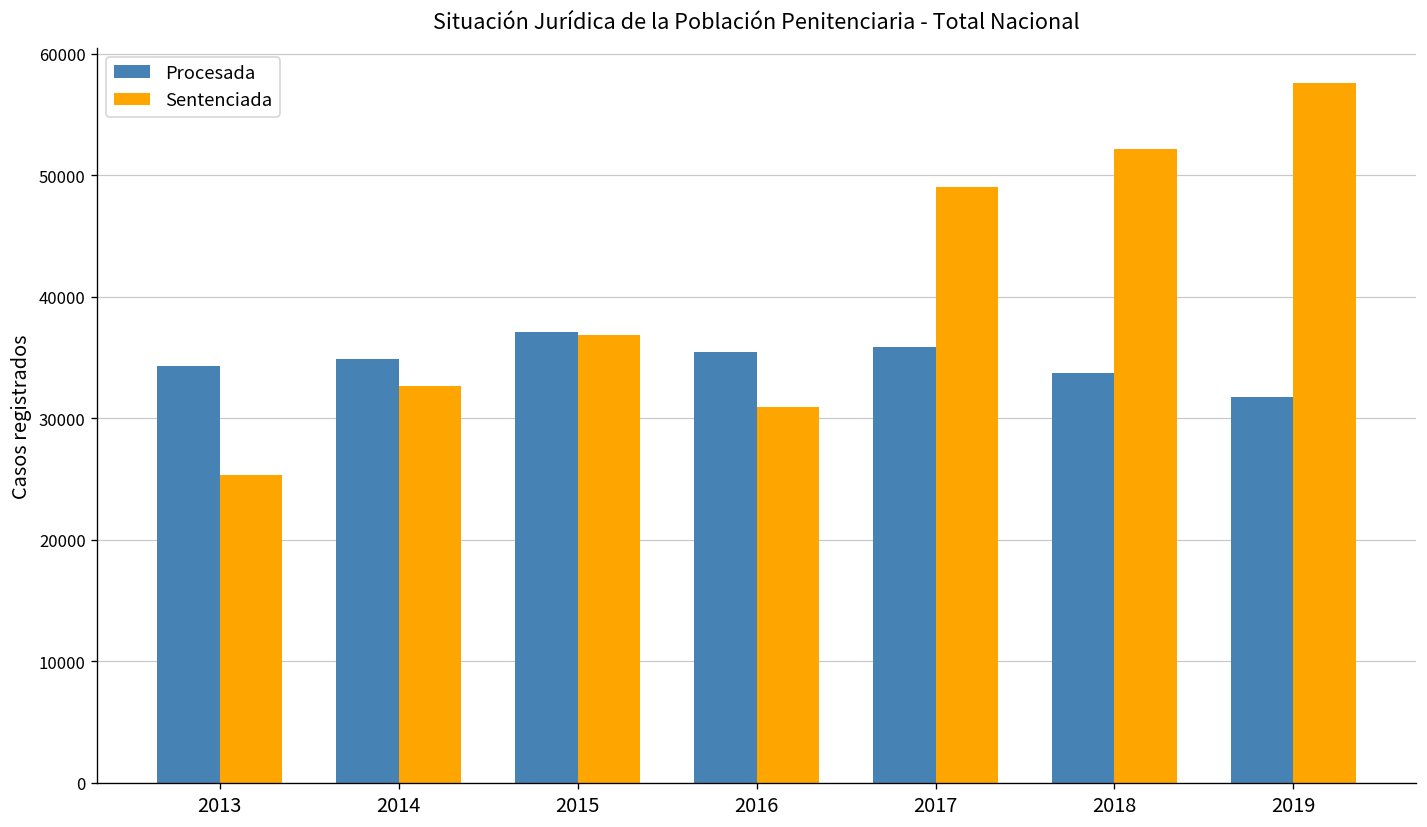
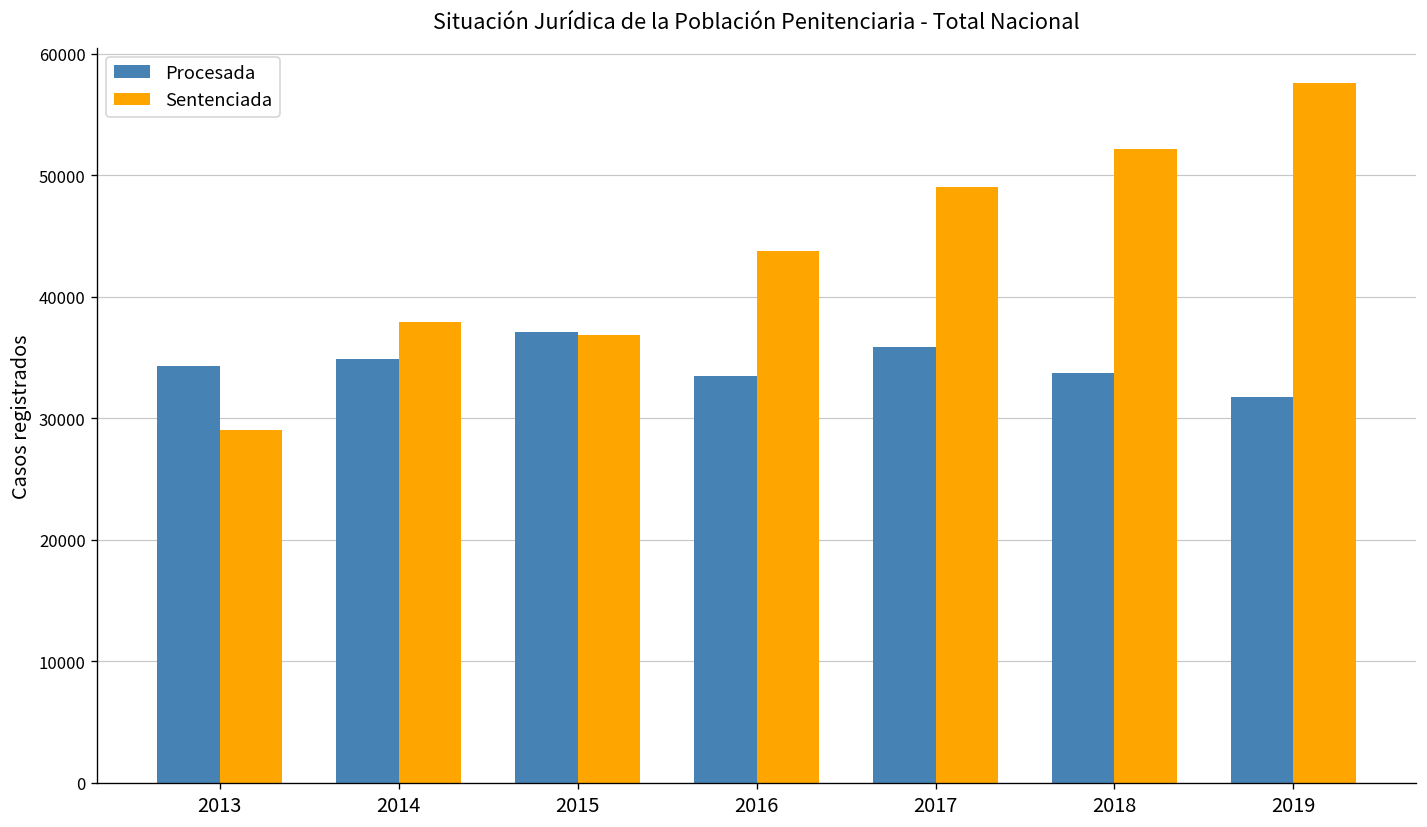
Sentenciada, 2013: 25300 -> 29000
Sentenciada, 2014: 32700 -> 37900
Procesada, 2016: 35500 -> 33500
Sentenciada, 2016: 31000 -> 43800
